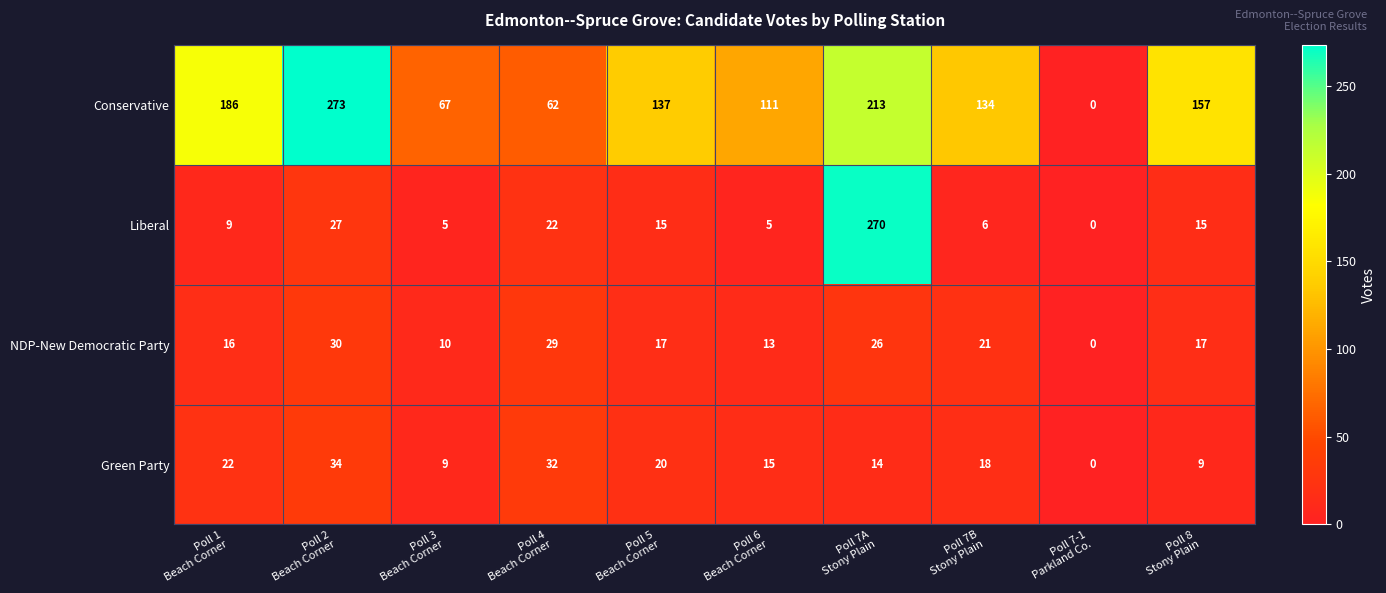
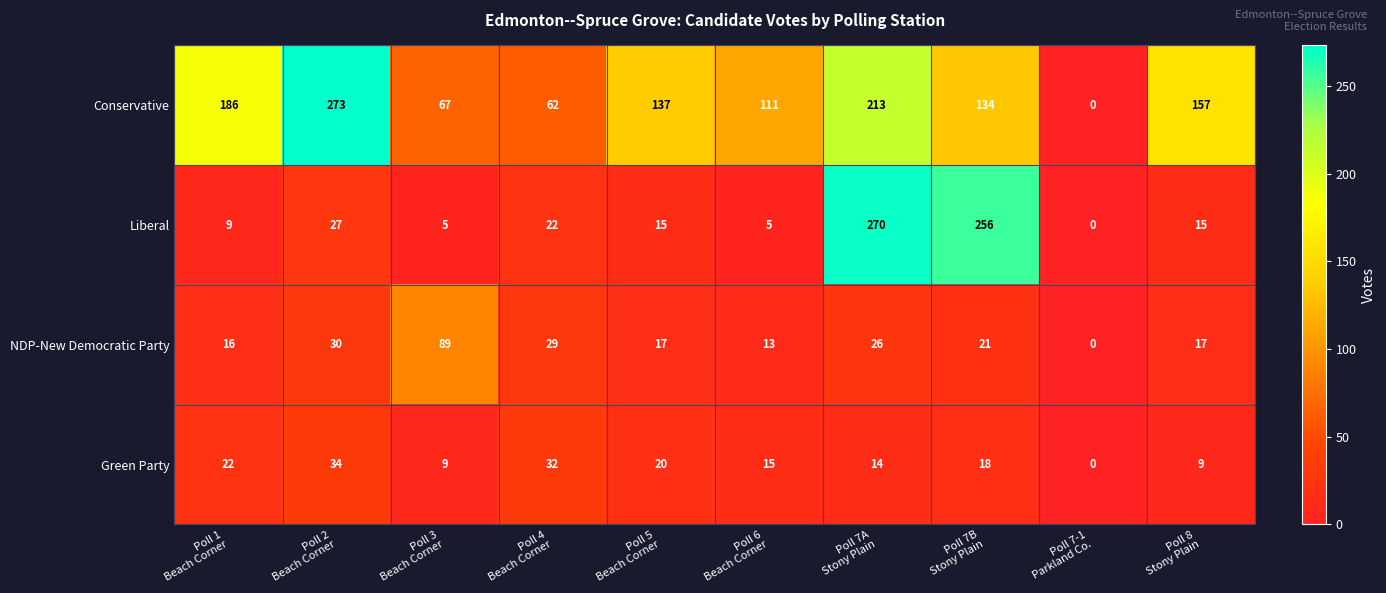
Liberal, Poll 7B Stony Plain: 6 -> 256
NDP-New Democratic Party, Poll 3 Beach Corner: 10 -> 89
